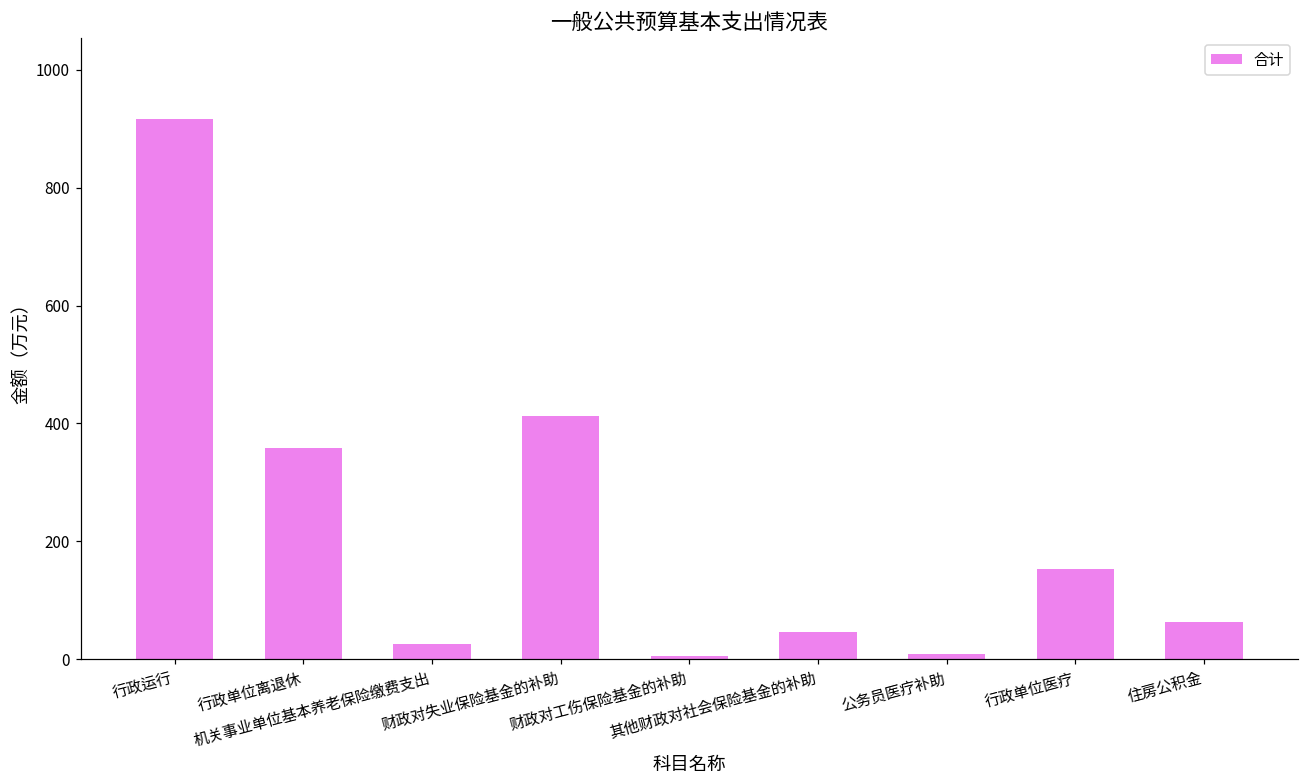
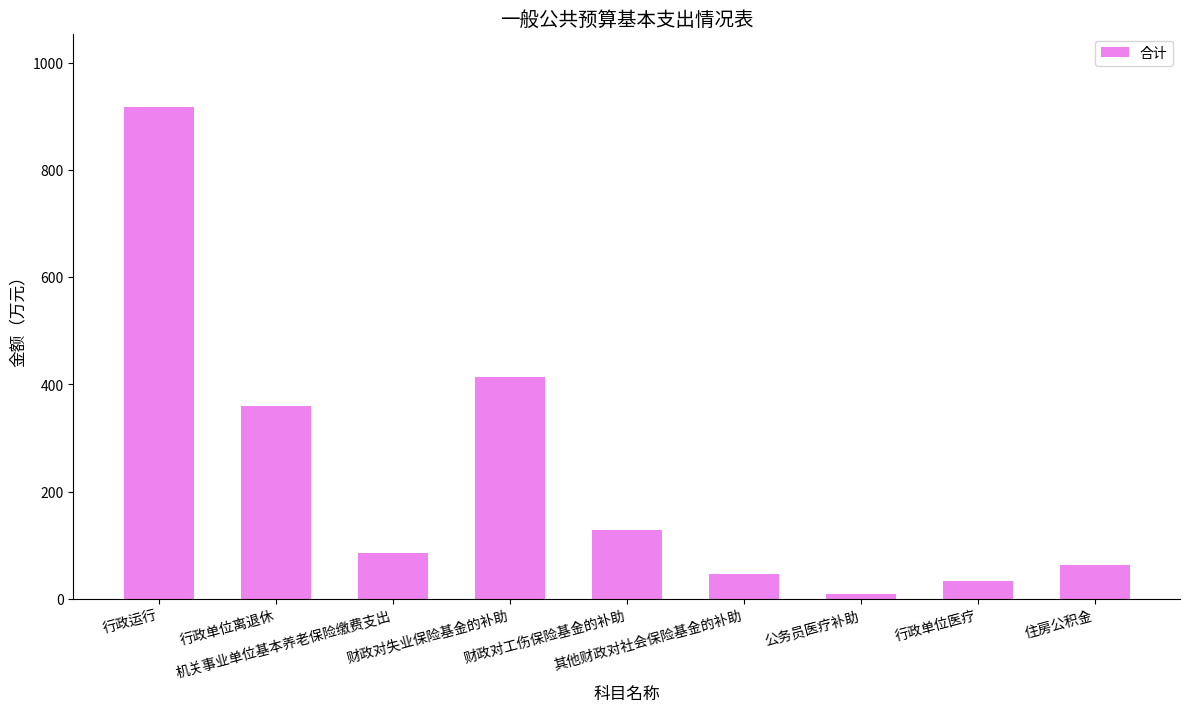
机关事业单位基本养老保险缴费支出: 30 -> 80
财政对工伤保险基金的补助: 10 -> 130
行政单位医疗: 150 -> 30
